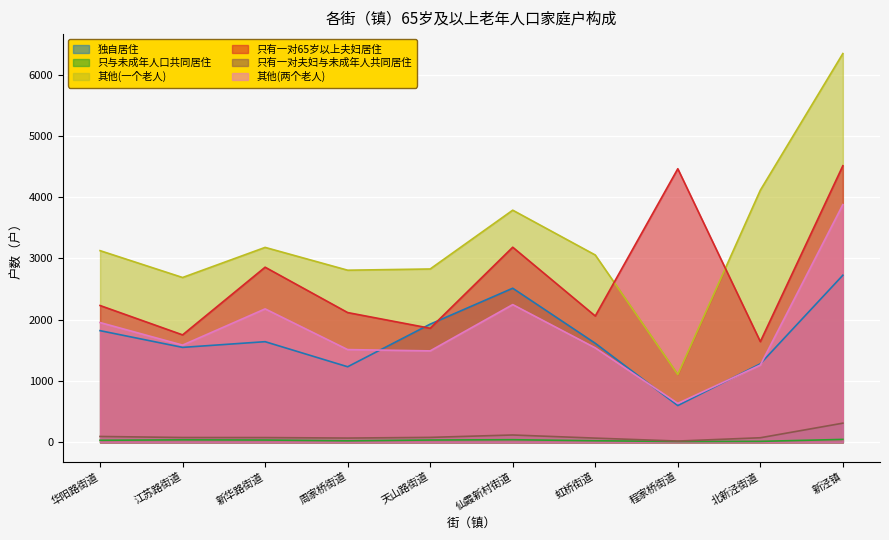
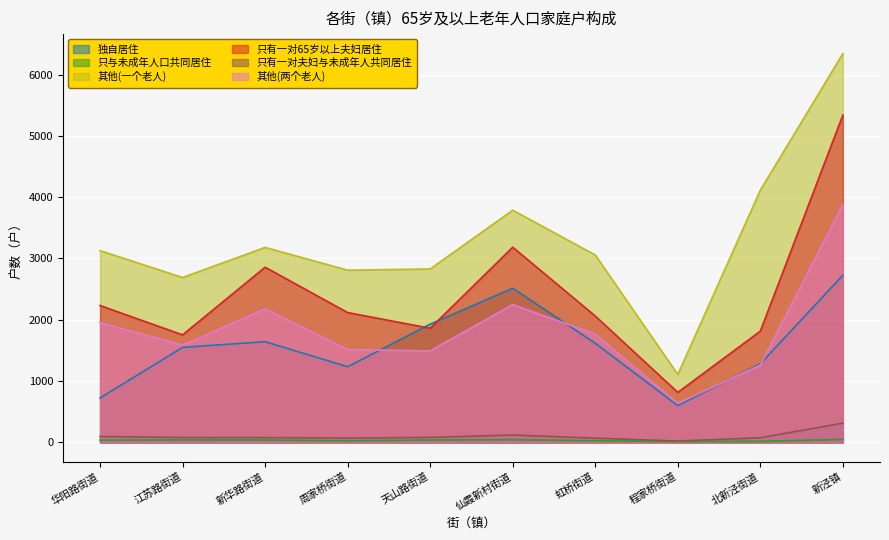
独自居住, 华阳路街道: 1800 -> 700
其他(两个老人), 虹桥街道: 1500 -> 1800
只有一对65岁以上夫妇居住, 程家桥街道: 4500 -> 800
只有一对65岁以上夫妇居住, 北新泾街道: 1600 -> 1800
只有一对65岁以上夫妇居住, 新泾镇: 4500 -> 5300
